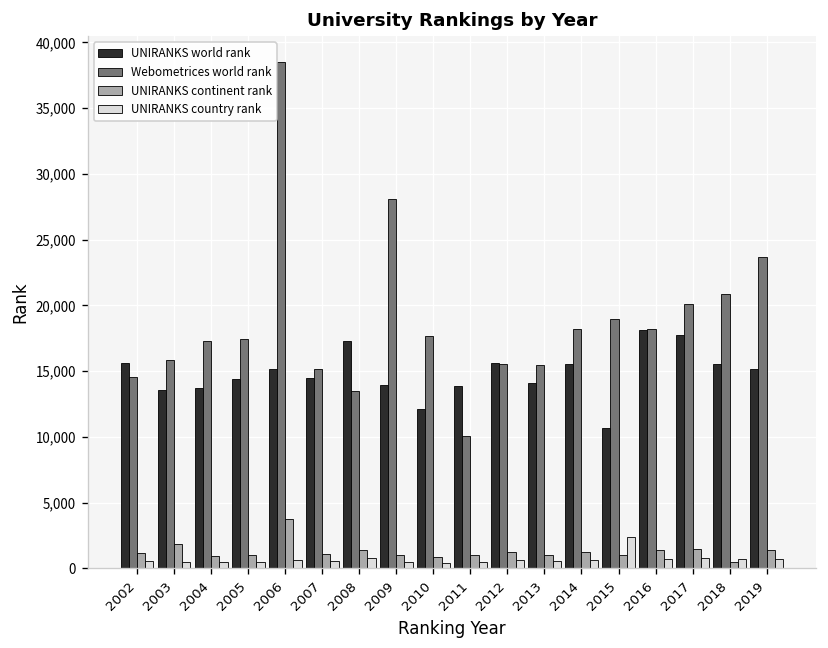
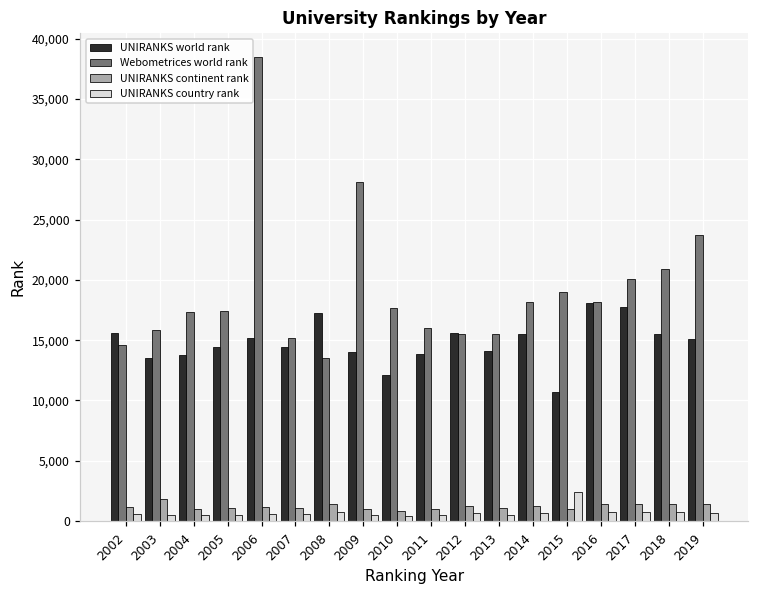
UNIRANKS continent rank, 2006: 3,700 -> 1,200
Webometrices world rank, 2011: 10,000 -> 16,000
UNIRANKS continent rank, 2018: 500 -> 1,400
